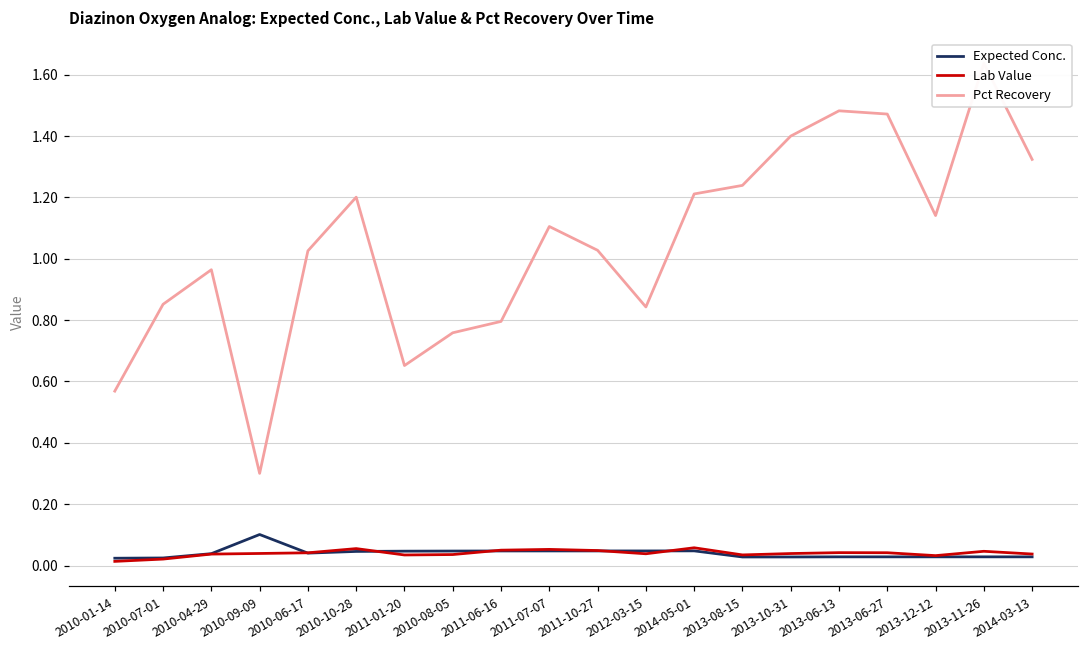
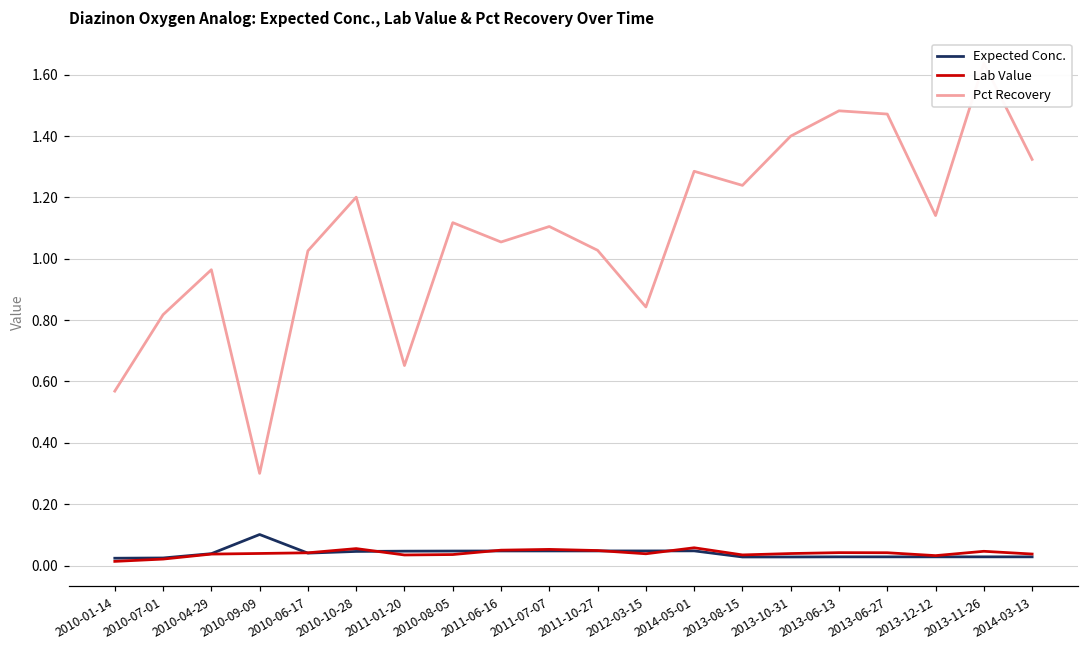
Pct Recovery, 2010-07-01: 0.85 -> 0.82
Pct Recovery, 2010-08-05: 0.76 -> 1.12
Pct Recovery, 2011-06-16: 0.80 -> 1.05
Pct Recovery, 2014-05-01: 1.21 -> 1.29
